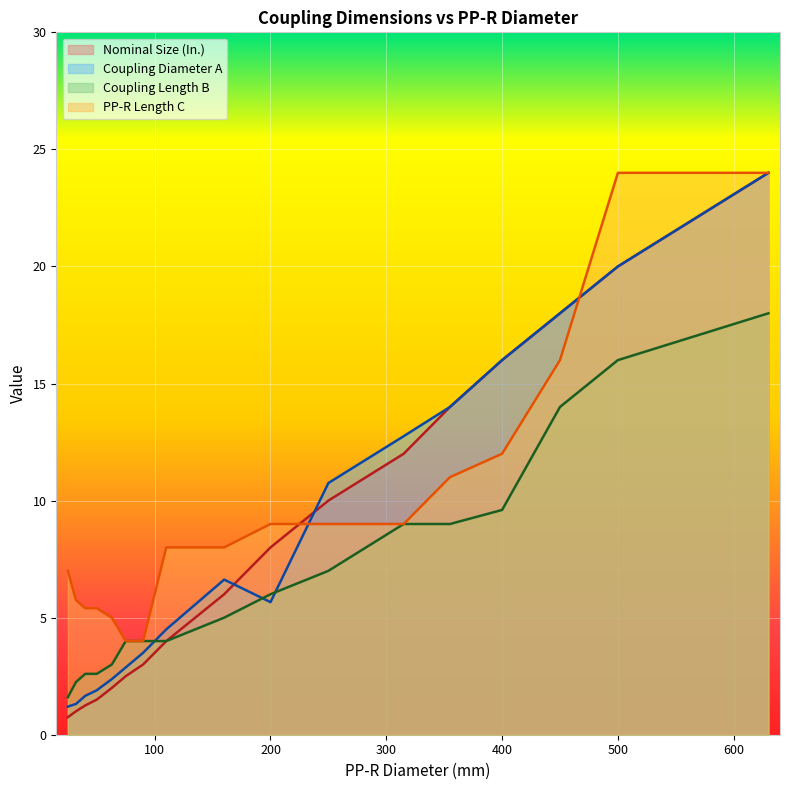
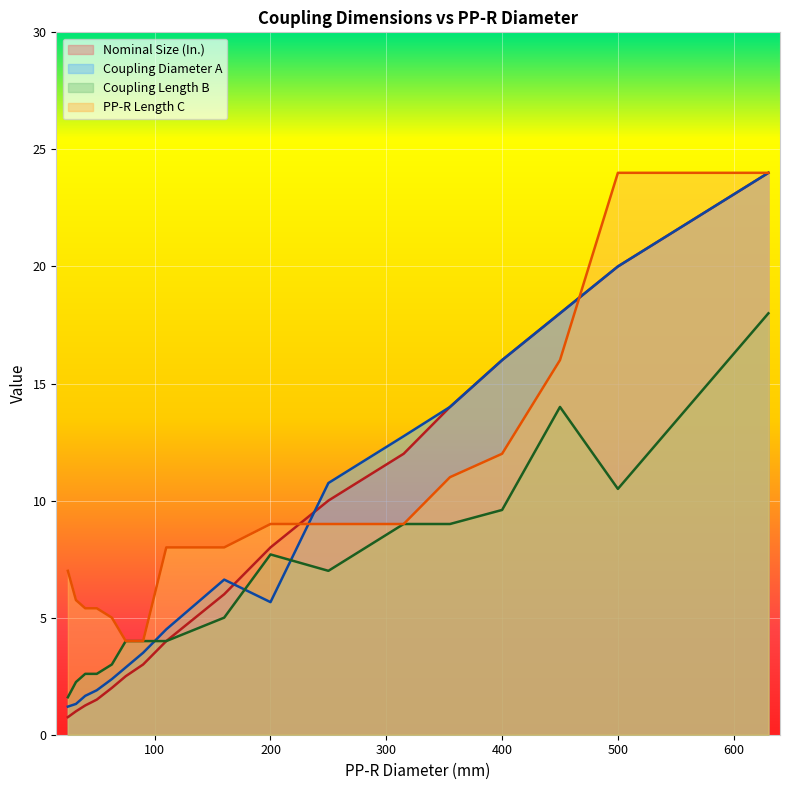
Coupling Length B, 200: 6.0 -> 7.7
Coupling Length B, 500: 16.0 -> 10.5
